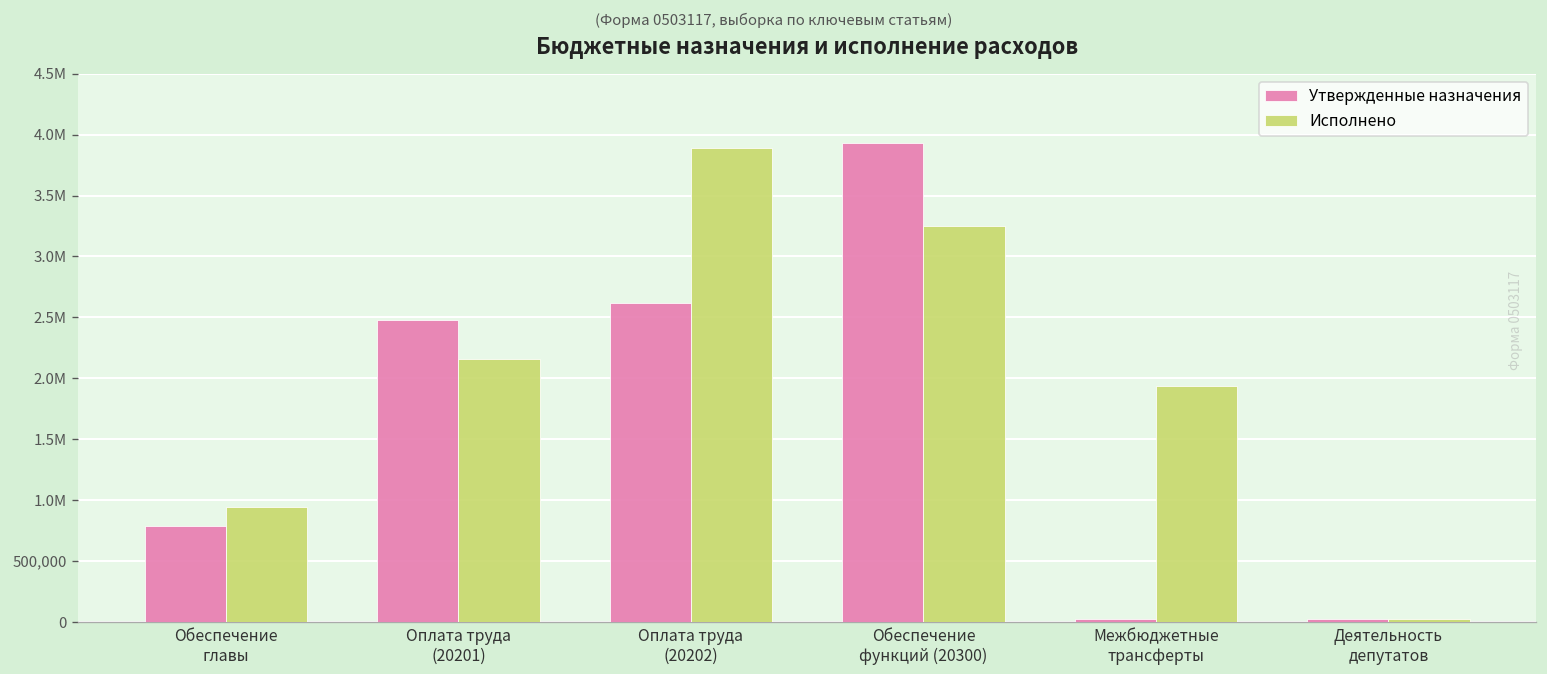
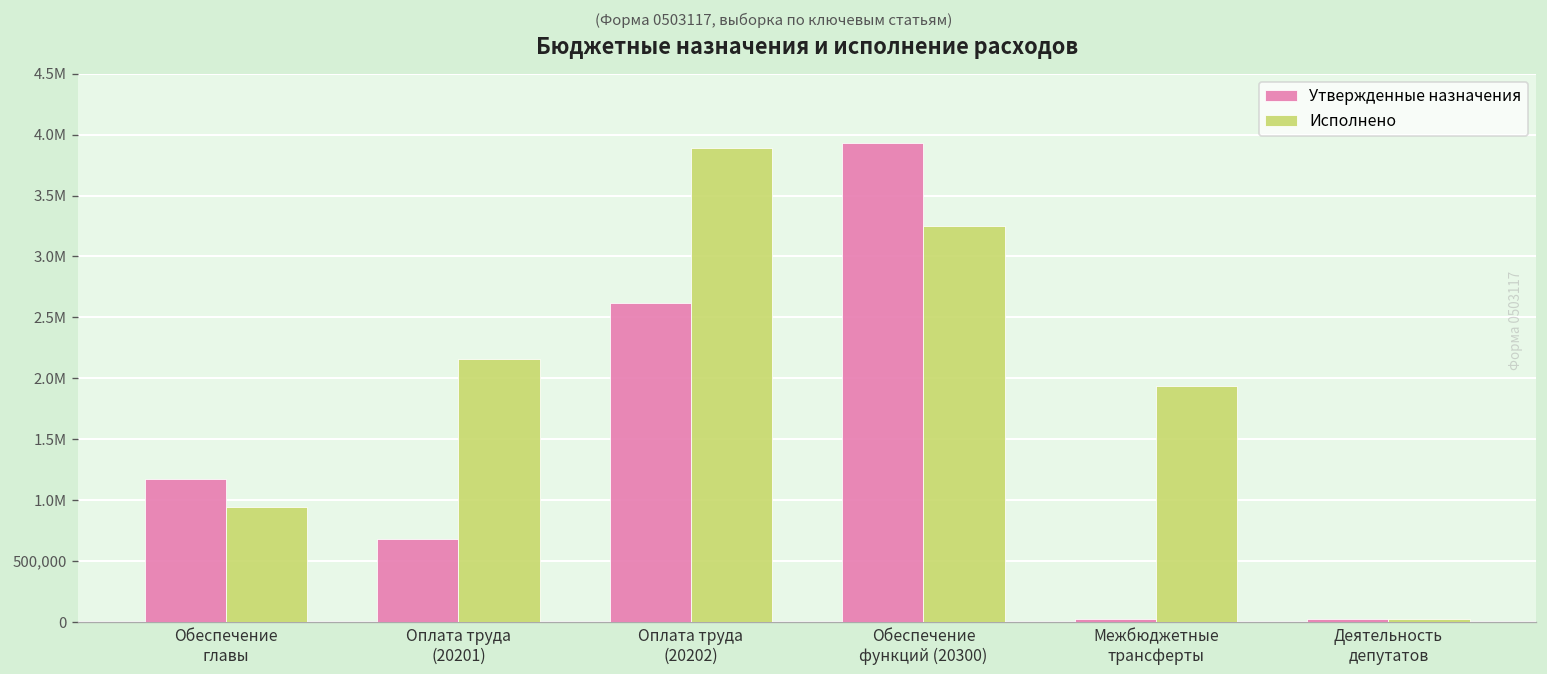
Утвержденные назначения, Обеспечение главы: 790,000 -> 1,170,000
Утвержденные назначения, Оплата труда (20201): 2,480,000 -> 690,000
